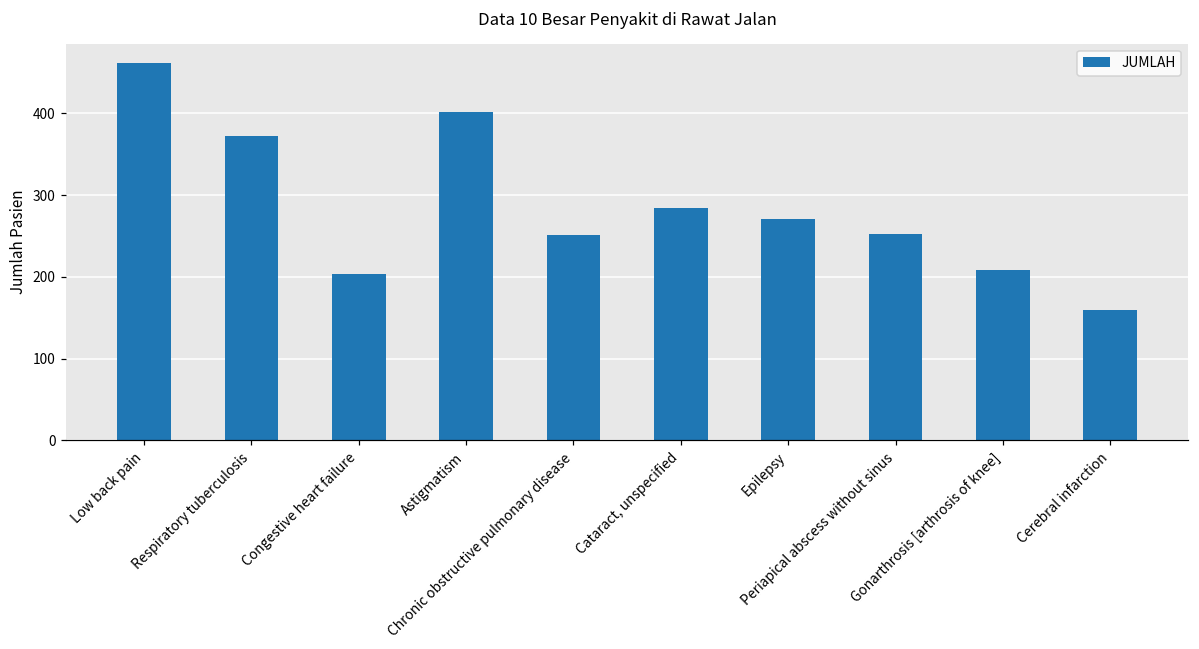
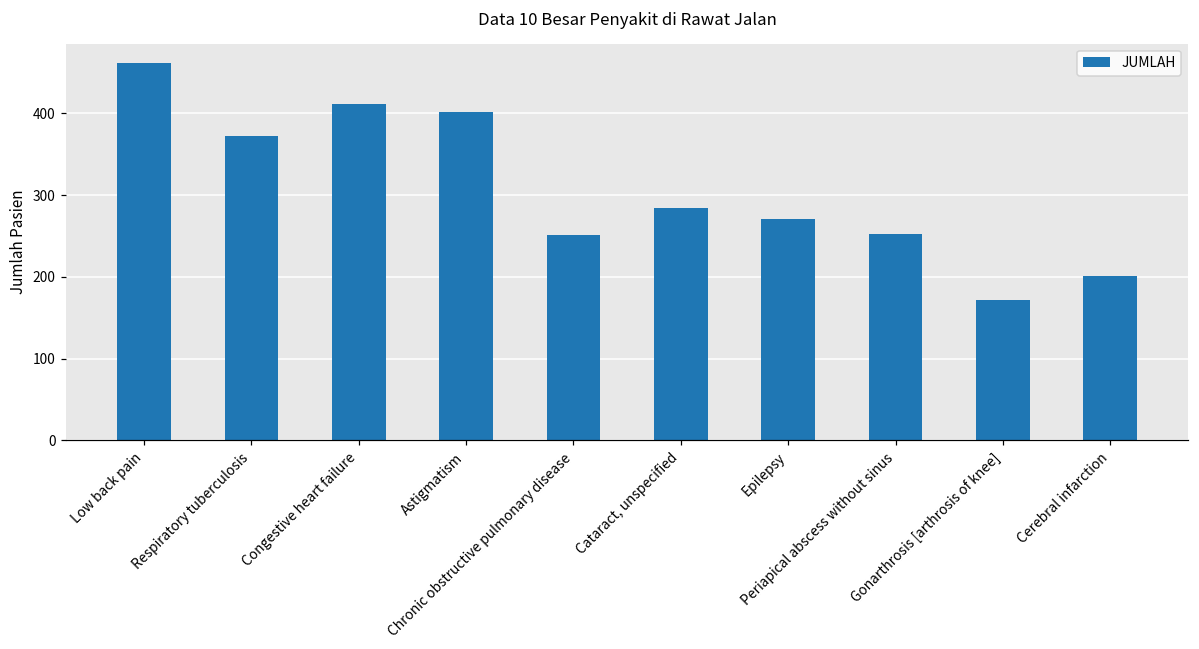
Congestive heart failure: 200 -> 410
Gonarthrosis [arthrosis of knee]: 210 -> 170
Cerebral infarction: 160 -> 200
